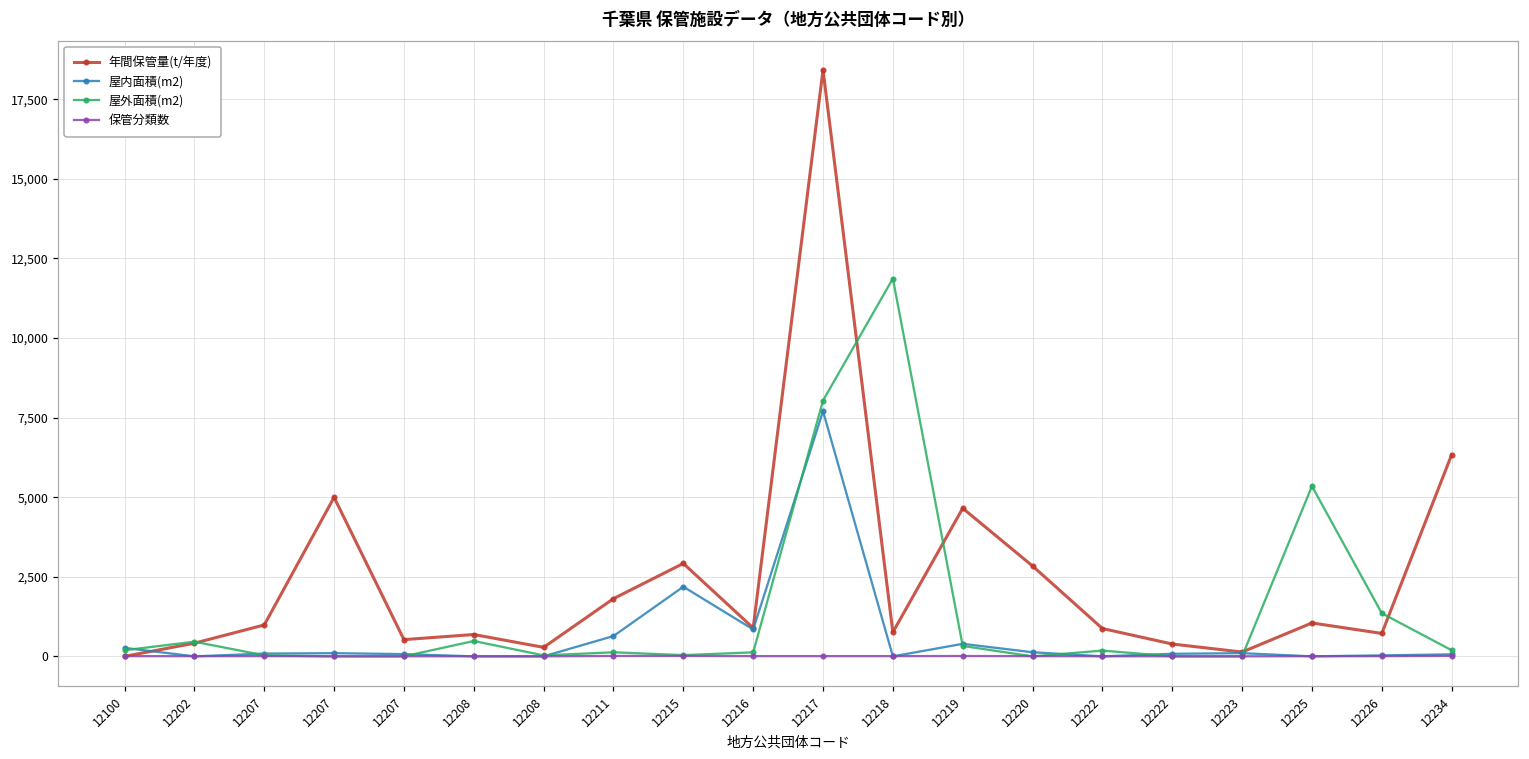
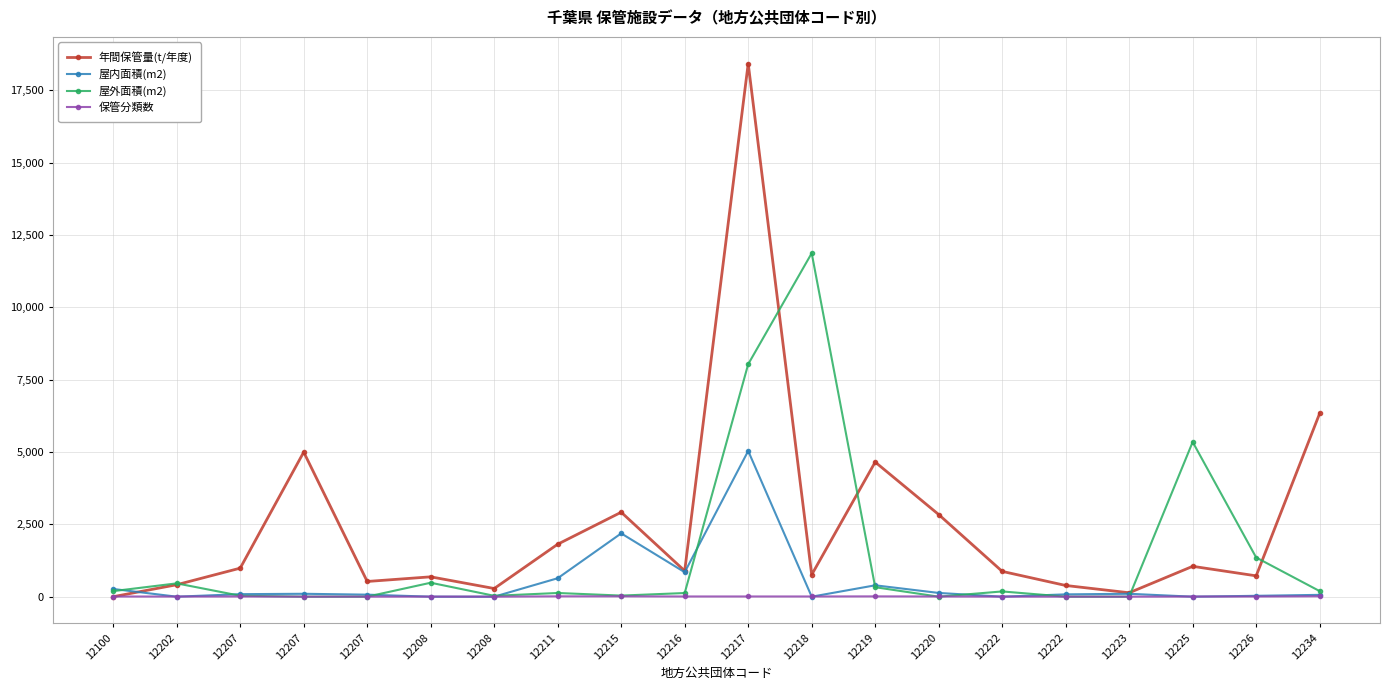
屋内面積(m2), 12217: 7,700 -> 5,000
